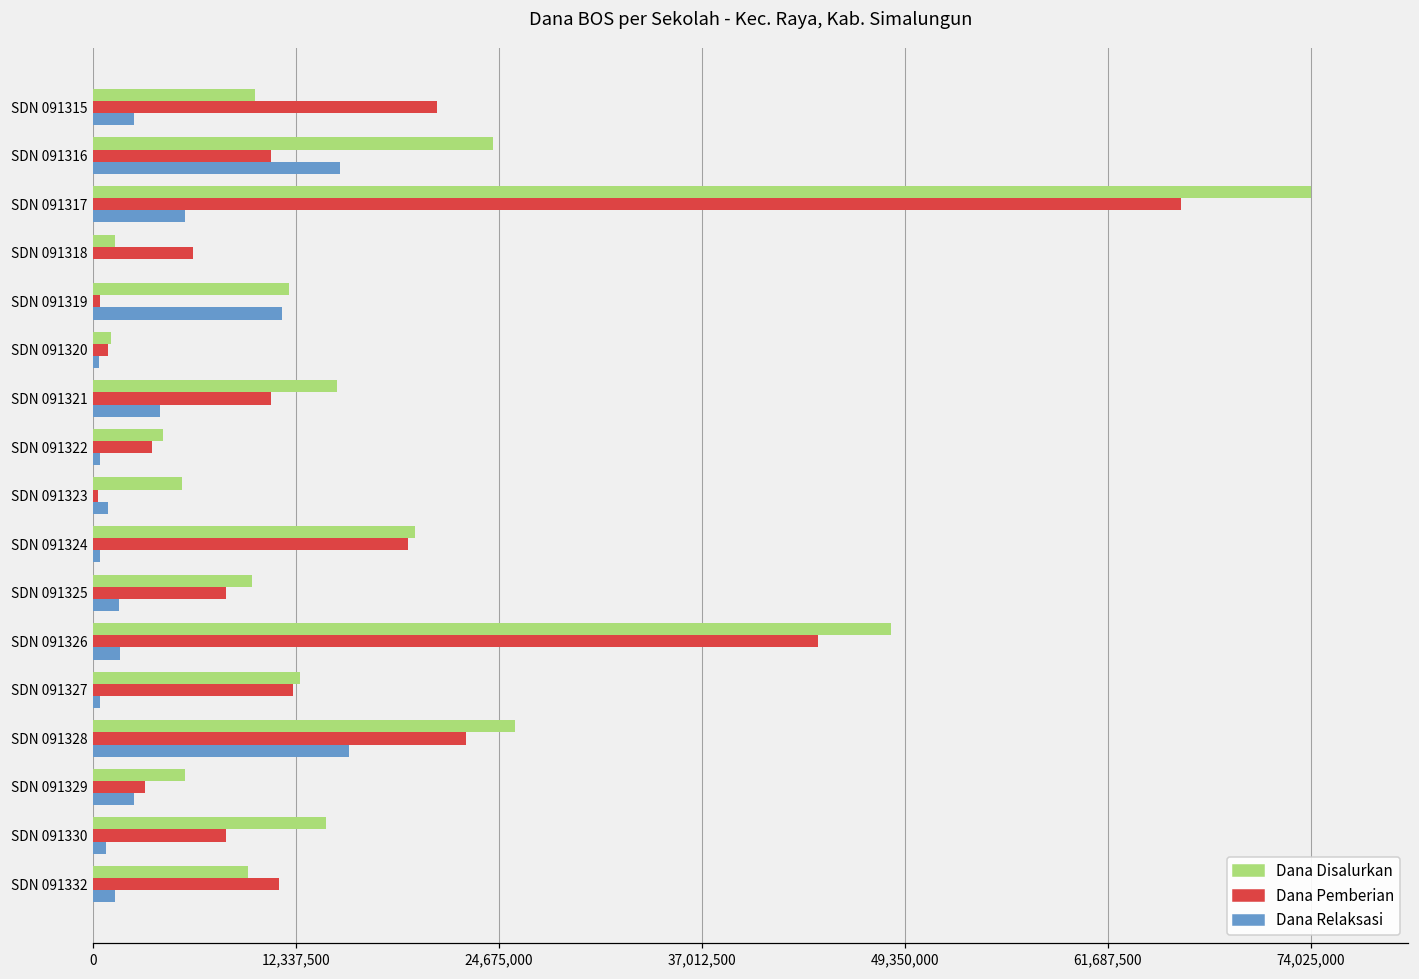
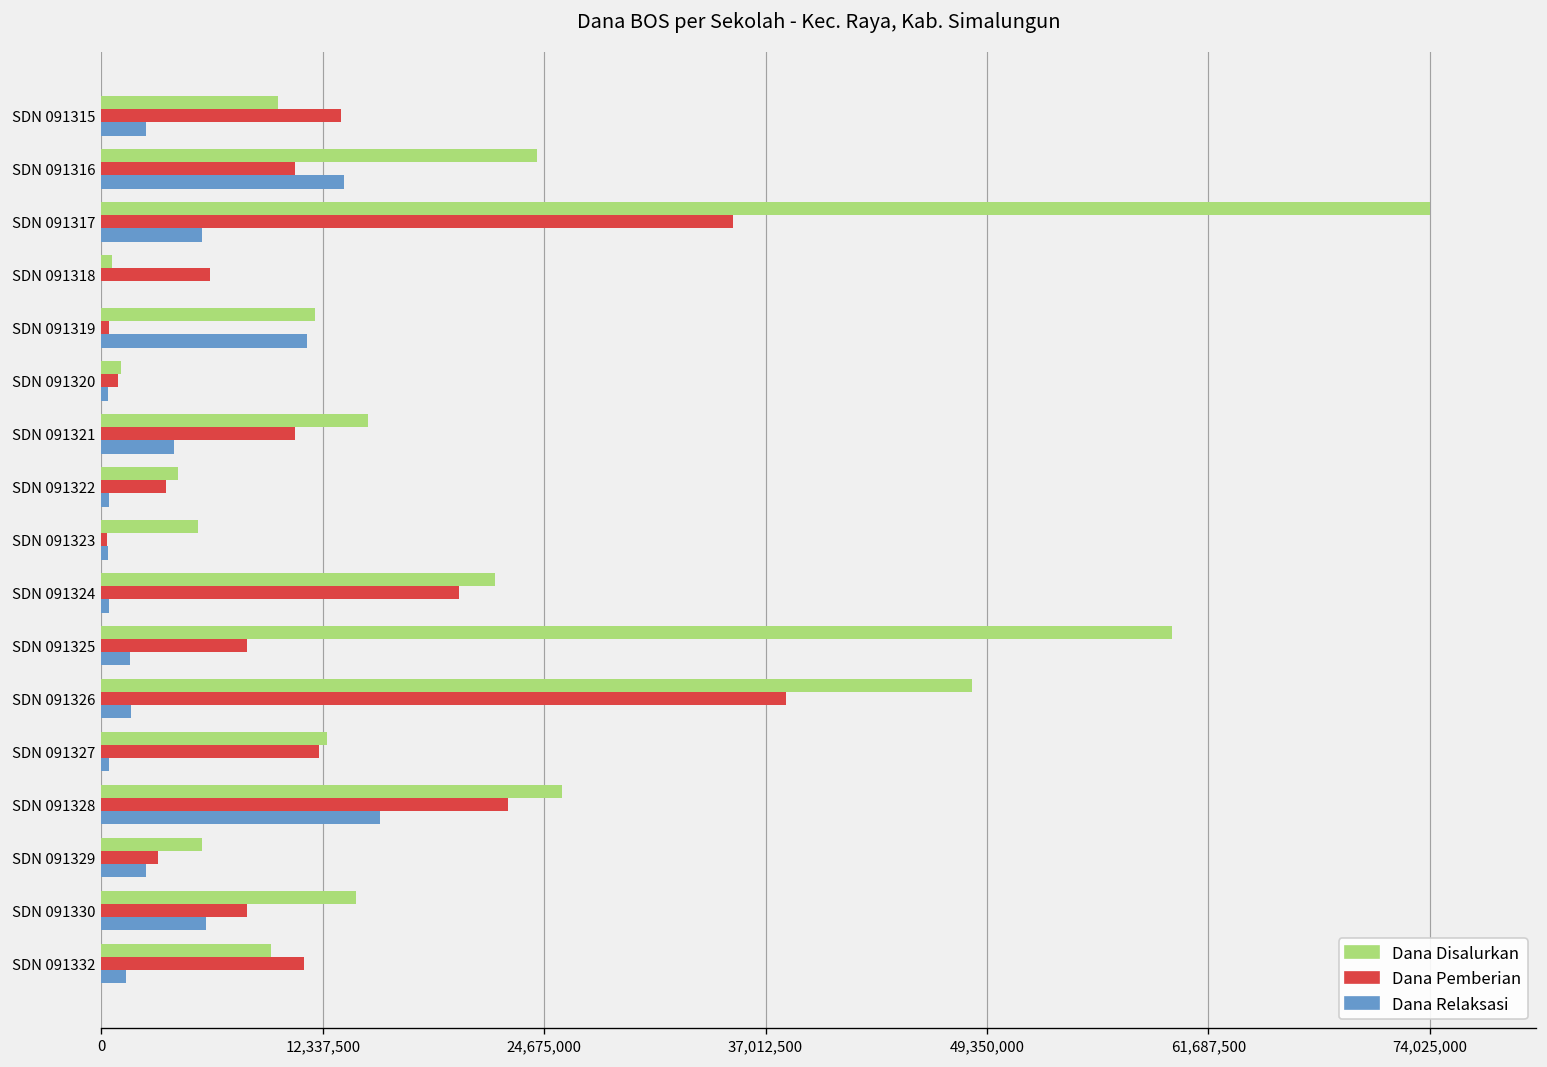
Dana Pemberian, SDN 091315: 20,900,000 -> 13,300,000
Dana Relaksasi, SDN 091316: 15,000,000 -> 13,500,000
Dana Pemberian, SDN 091317: 66,200,000 -> 35,200,000
Dana Disalurkan, SDN 091318: 1,400,000 -> 600,000
Dana Relaksasi, SDN 091323: 900,000 -> 300,000
Dana Disalurkan, SDN 091324: 19,600,000 -> 21,900,000
Dana Pemberian, SDN 091324: 19,100,000 -> 19,900,000
Dana Disalurkan, SDN 091325: 9,700,000 -> 59,700,000
Dana Pemberian, SDN 091326: 44,100,000 -> 38,100,000
Dana Relaksasi, SDN 091330: 800,000 -> 5,900,000
